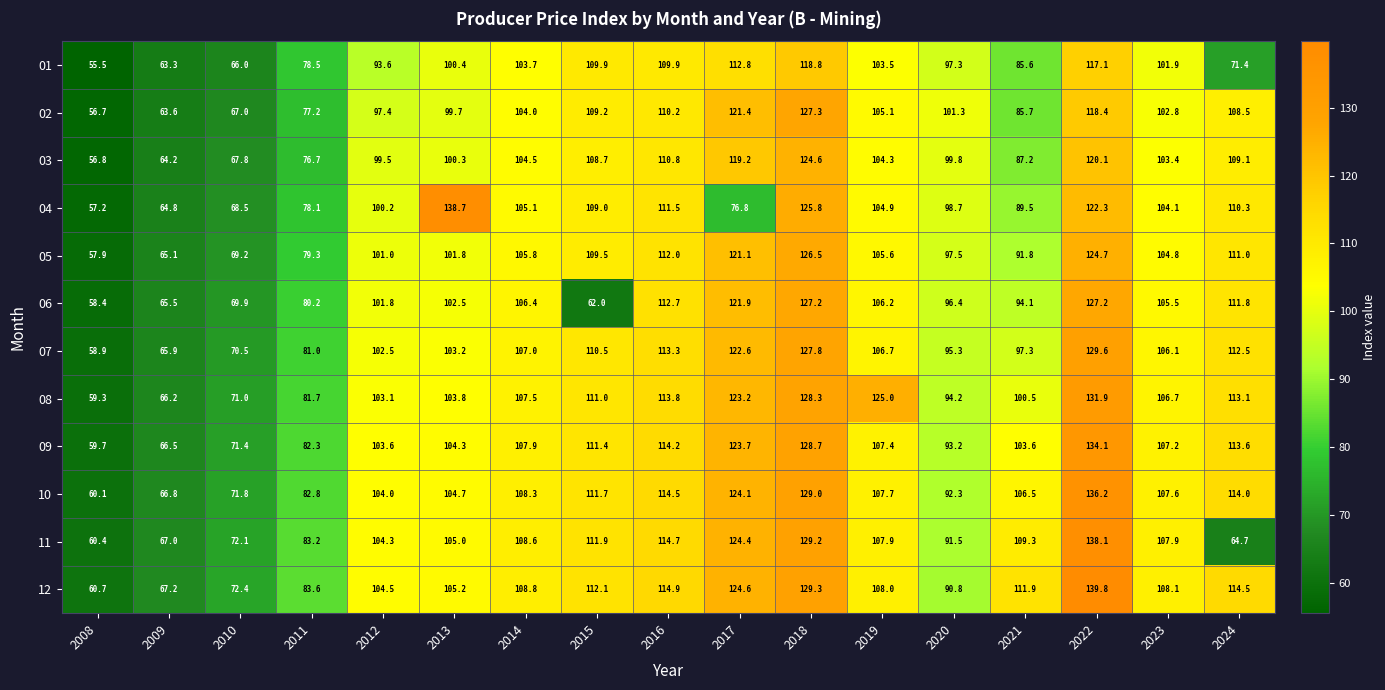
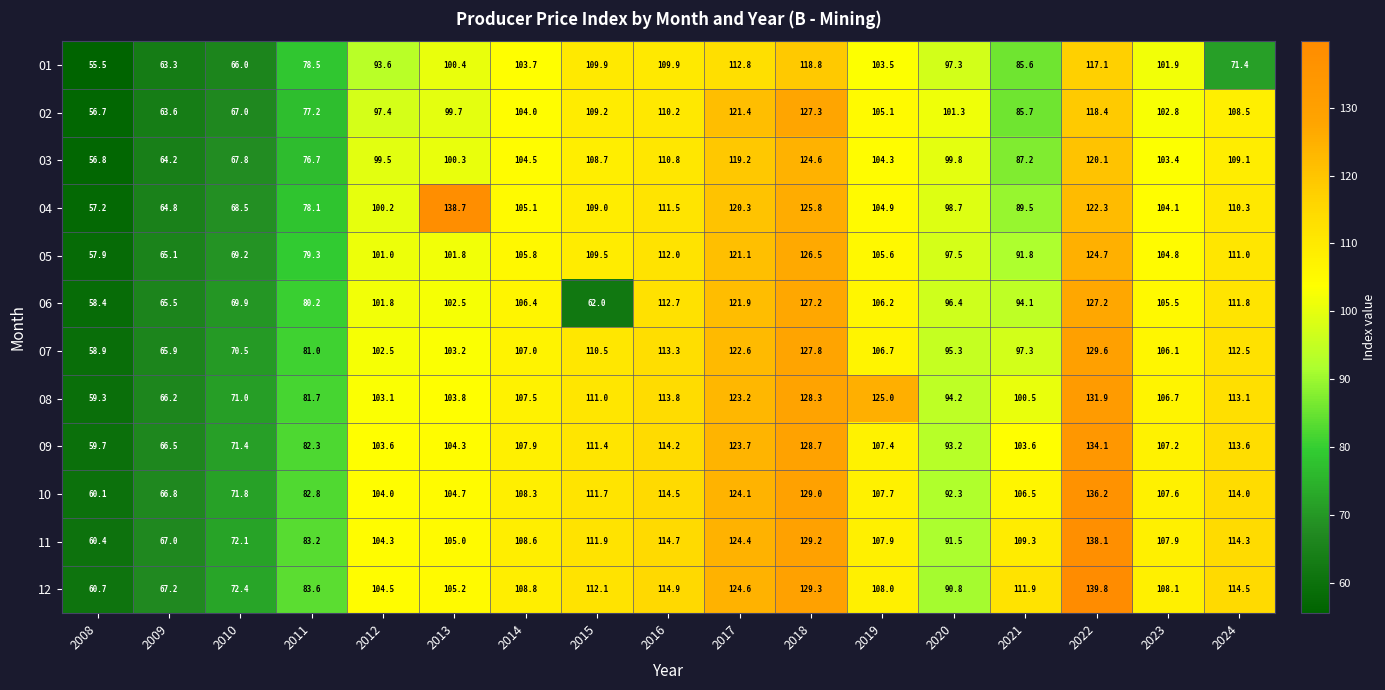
04, 2017: 76.8 -> 120.3
11, 2024: 64.7 -> 114.3
